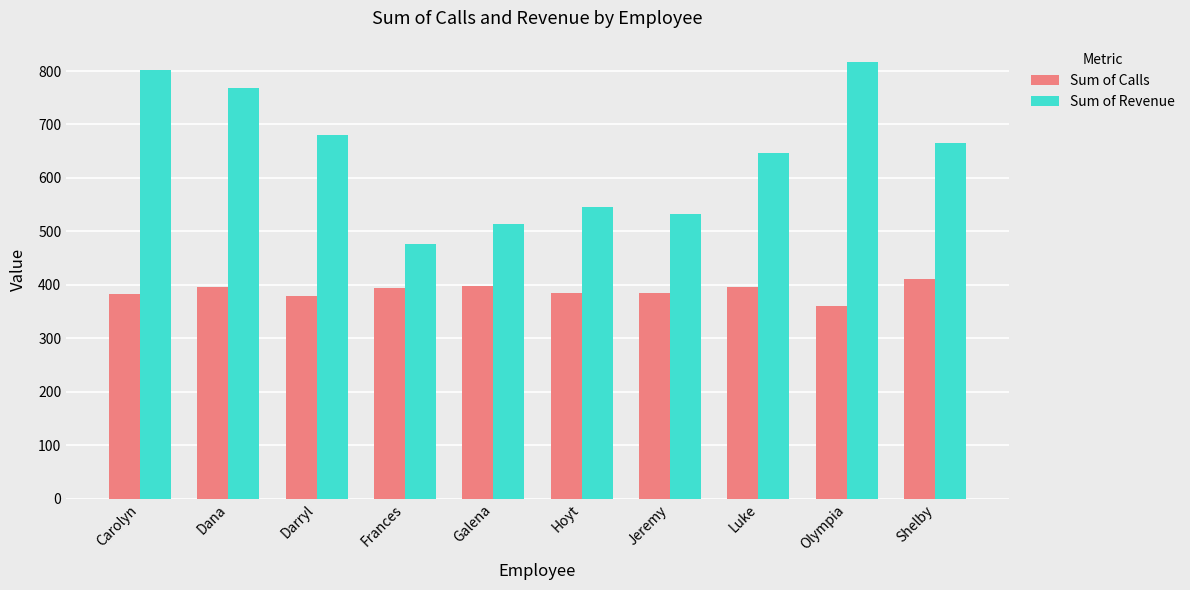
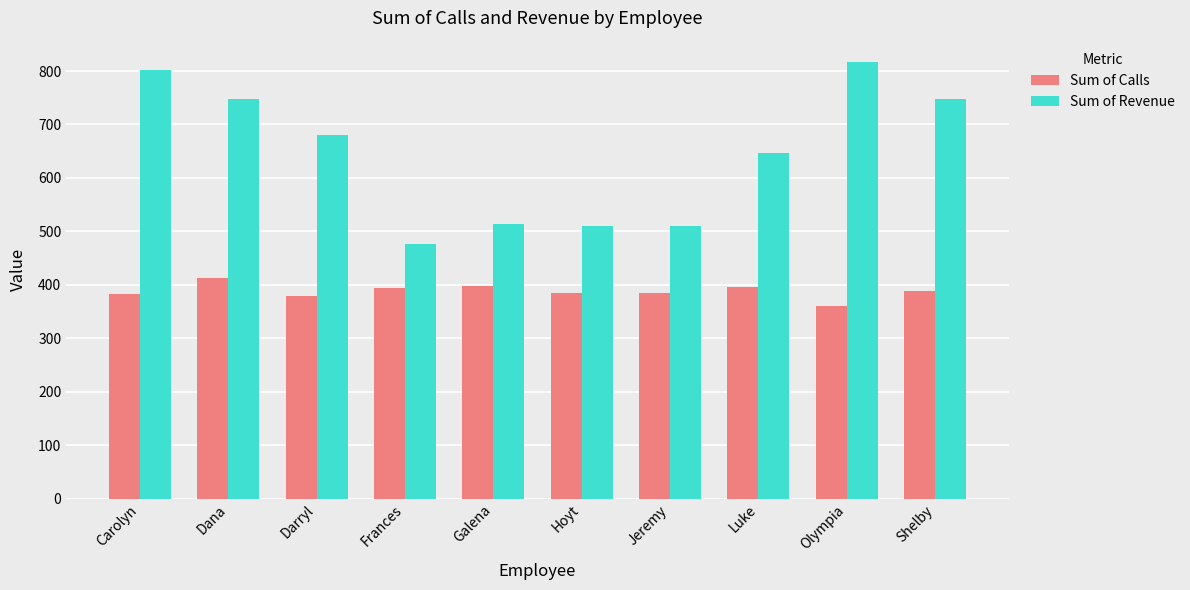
Sum of Calls, Dana: 400 -> 410
Sum of Revenue, Dana: 770 -> 750
Sum of Revenue, Hoyt: 550 -> 510
Sum of Revenue, Jeremy: 530 -> 510
Sum of Calls, Shelby: 410 -> 390
Sum of Revenue, Shelby: 670 -> 750
